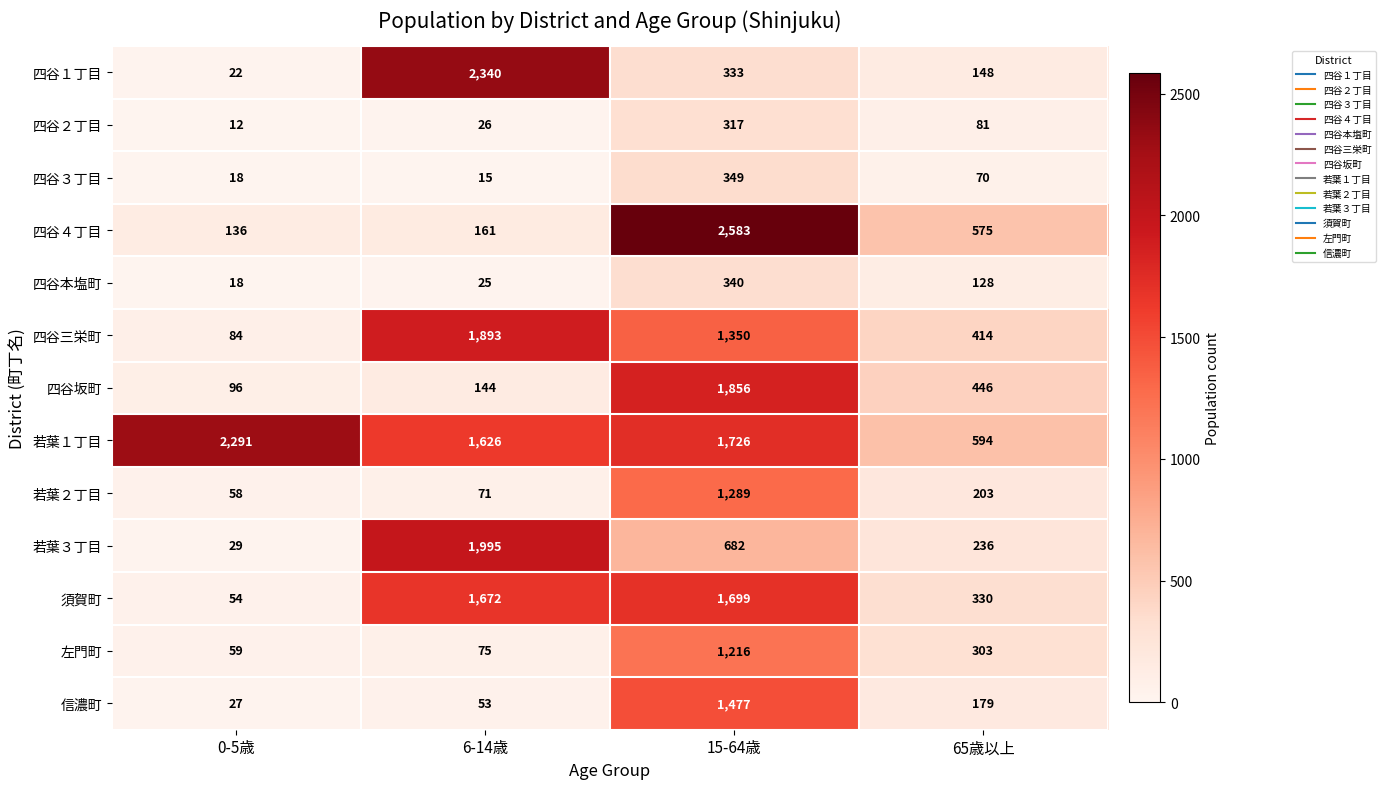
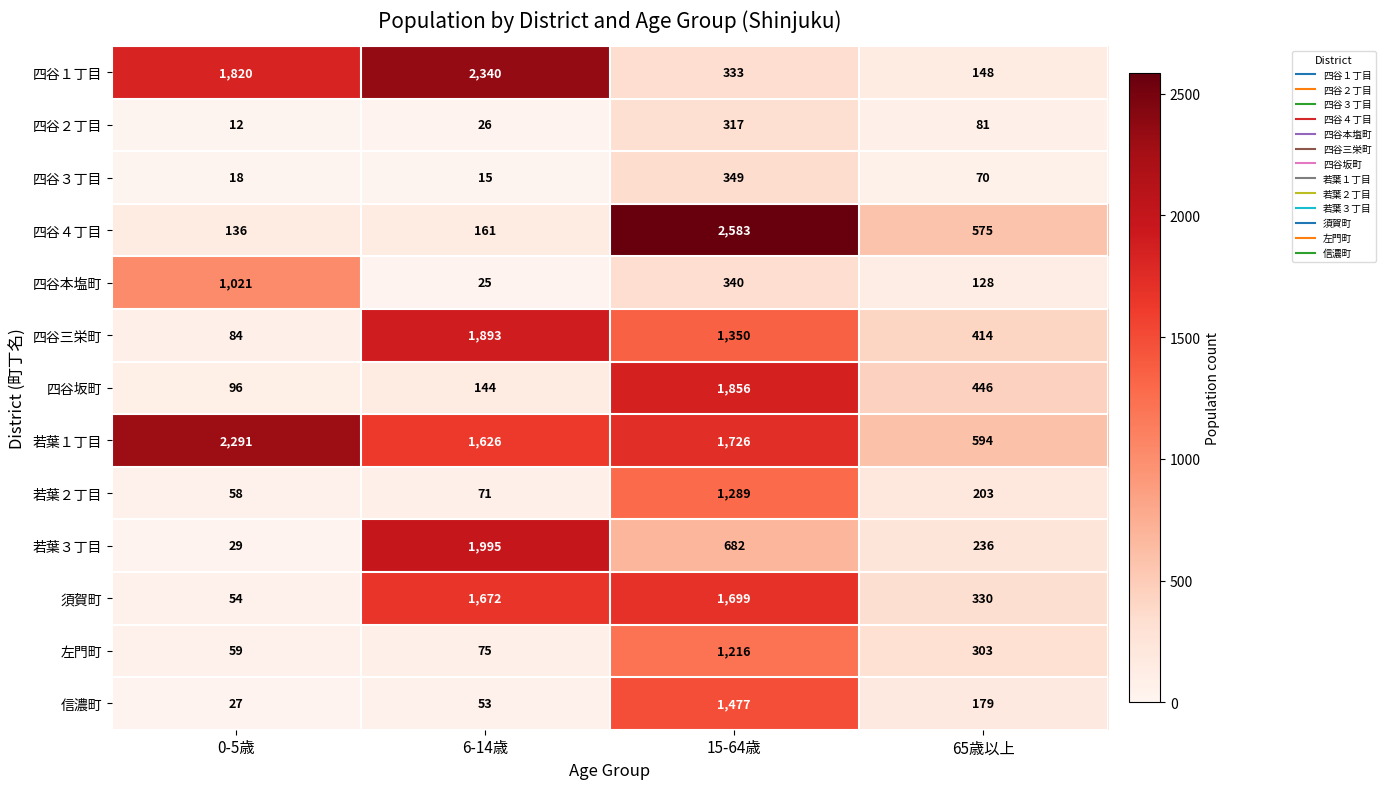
四谷１丁目, 0-5歳: 22 -> 1,820
四谷本塩町, 0-5歳: 18 -> 1,021
